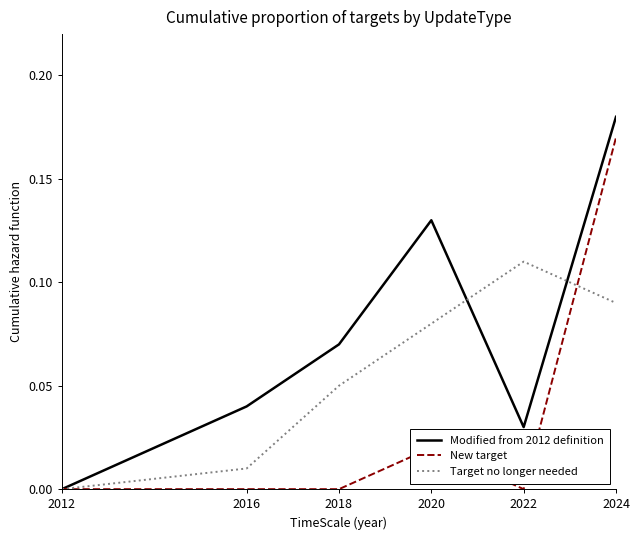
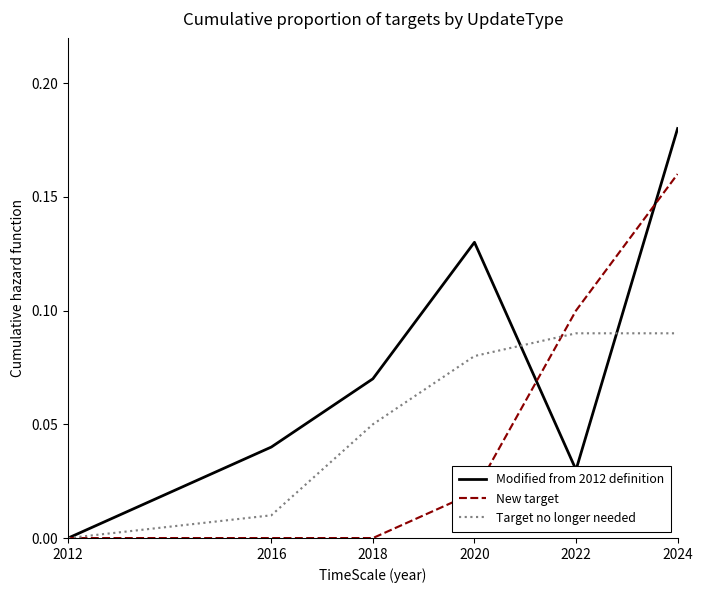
New target, 2022: 0.0 -> 0.1
Target no longer needed, 2022: 0.11 -> 0.09
New target, 2024: 0.17 -> 0.16
